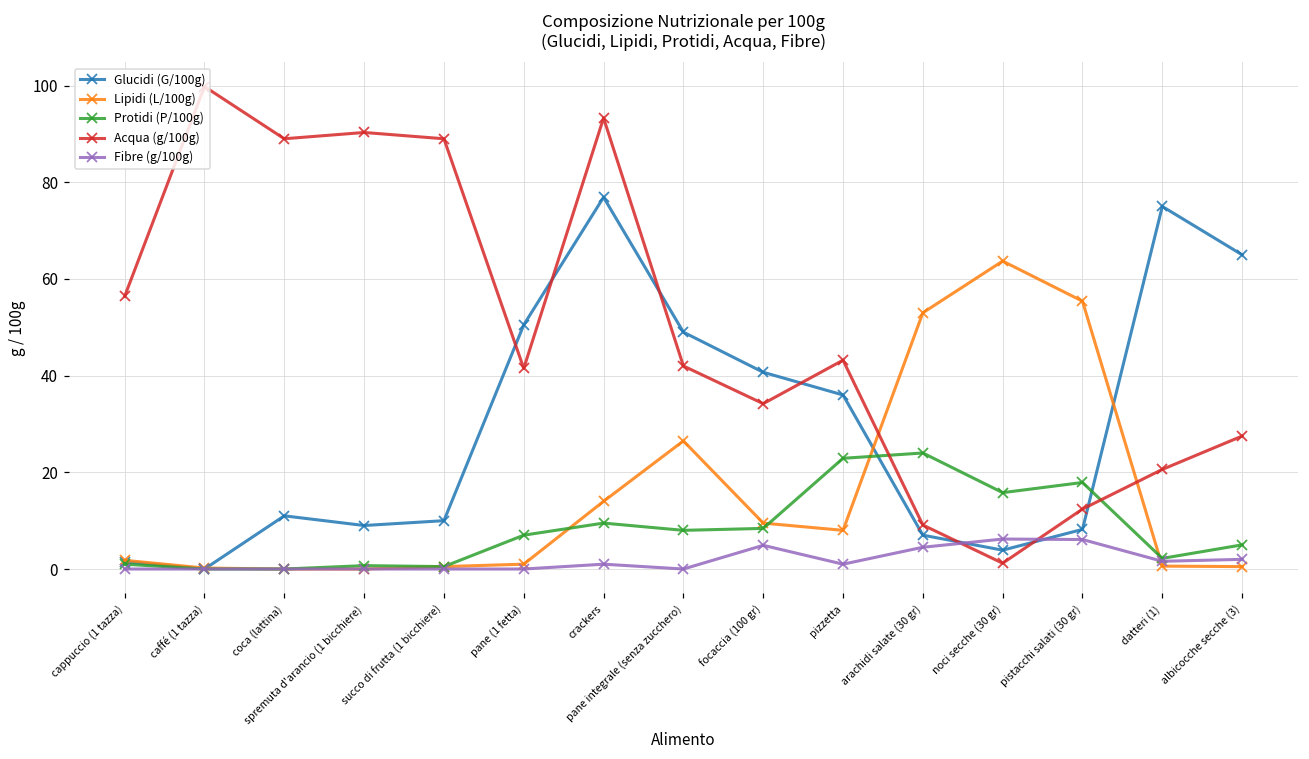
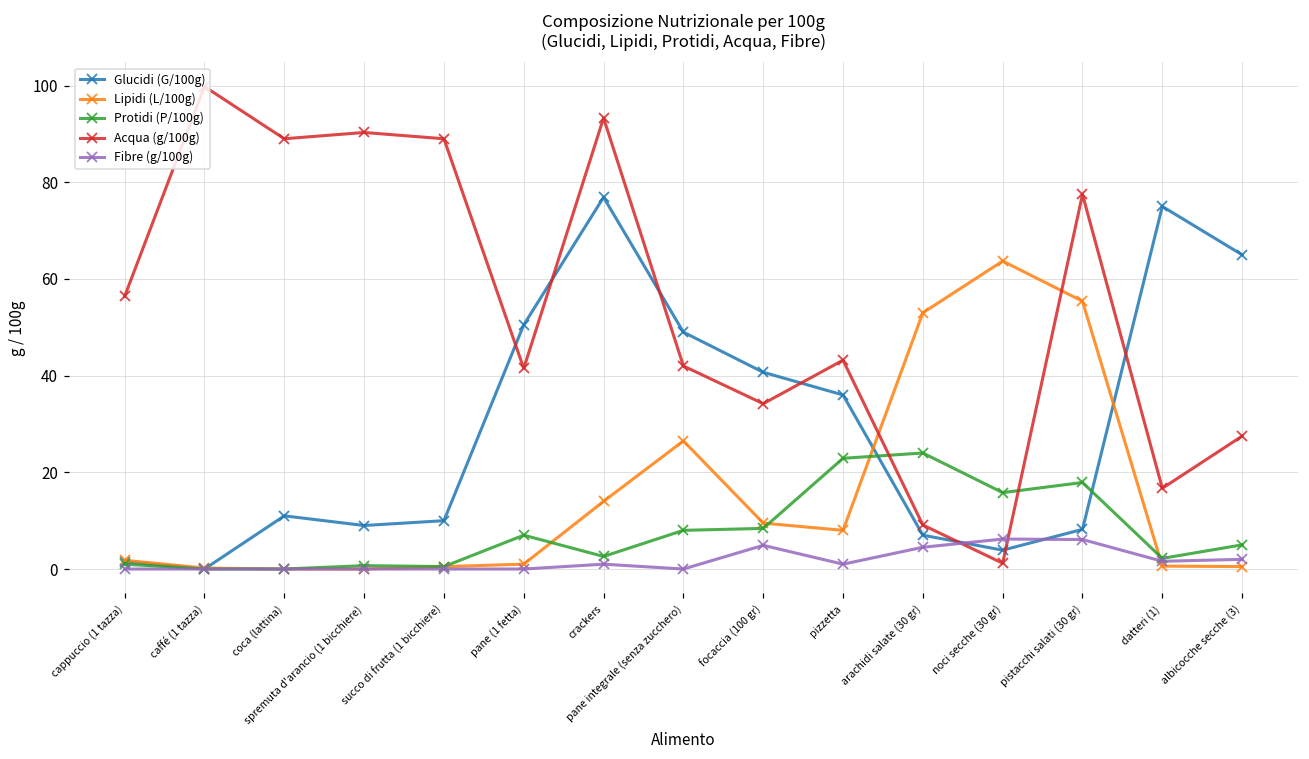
Protidi (P/100g), crackers: 10 -> 3
Acqua (g/100g), pistacchi salati (30 gr): 12 -> 78
Acqua (g/100g), datteri (1): 21 -> 17
